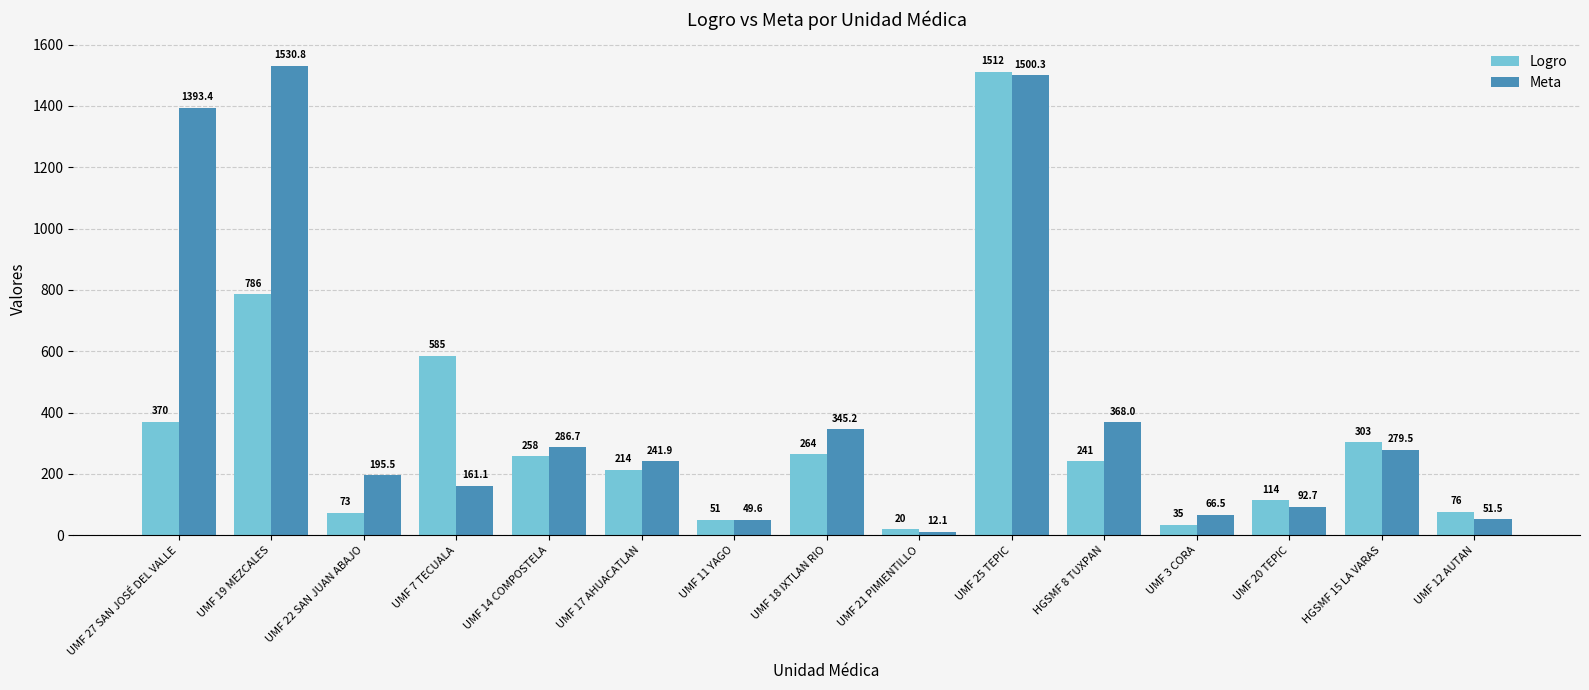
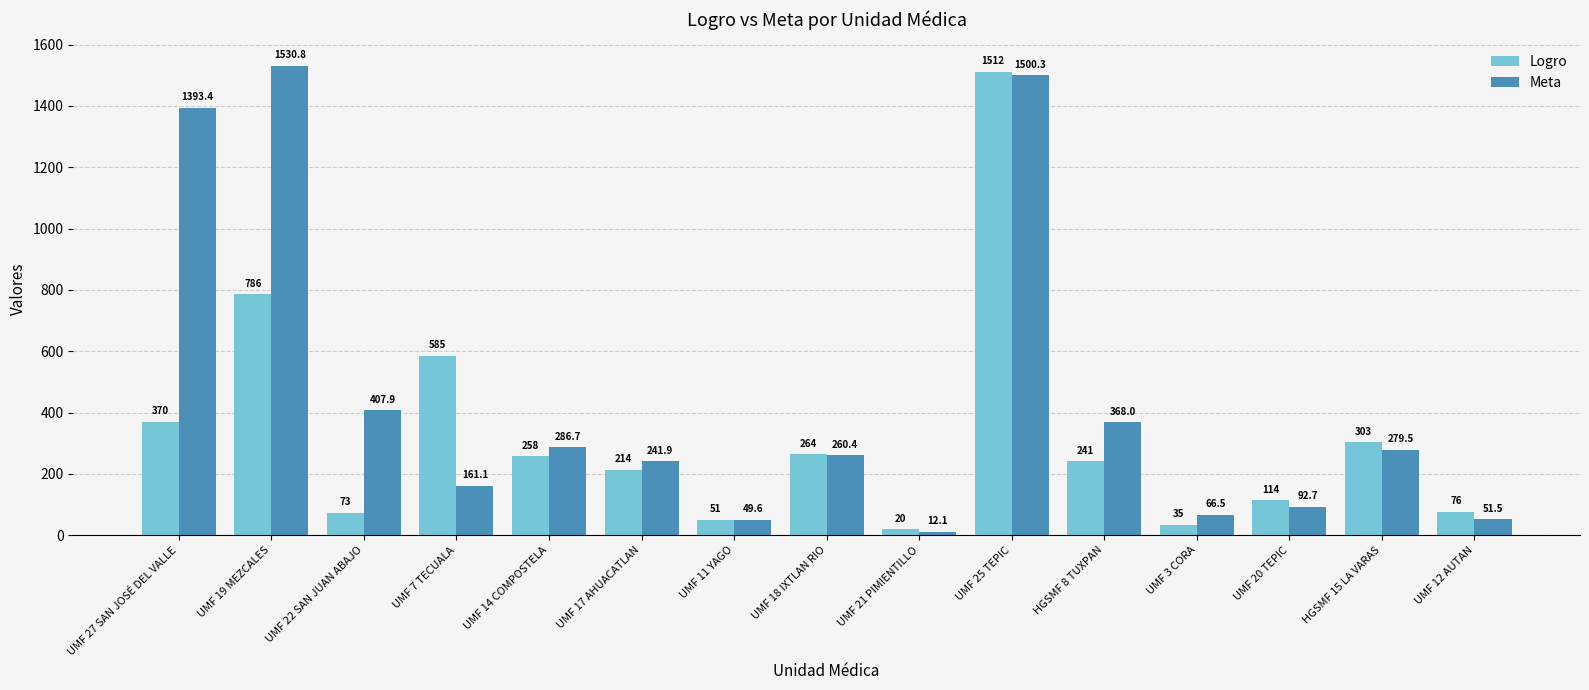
Meta, UMF 22 SAN JUAN ABAJO: 195.5 -> 407.9
Meta, UMF 18 IXTLAN RIO: 345.2 -> 260.4
